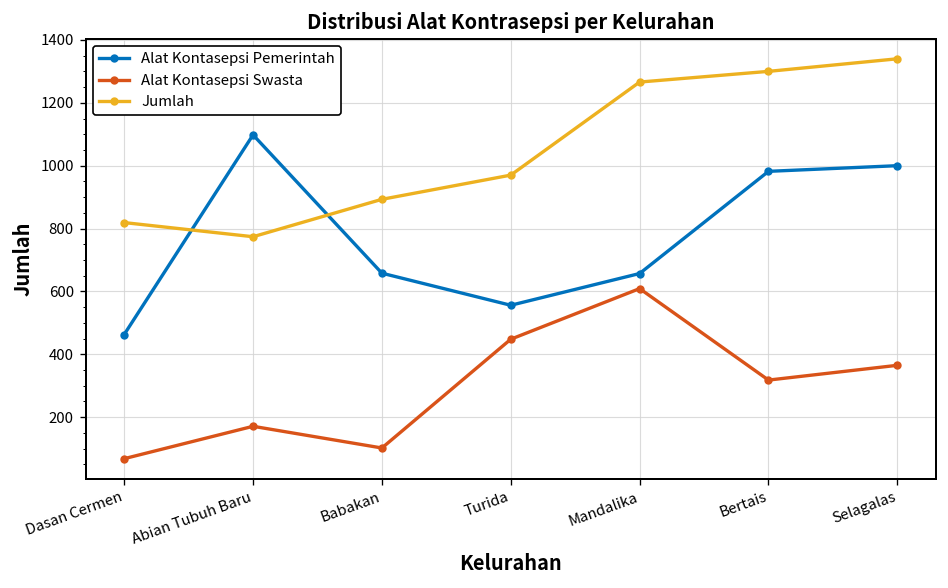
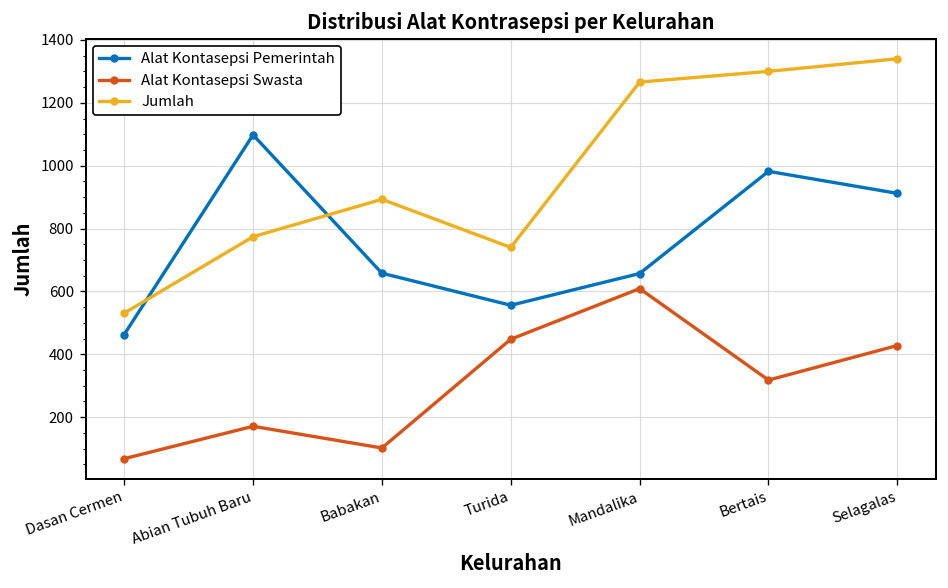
Jumlah, Dasan Cermen: 820 -> 530
Jumlah, Turida: 970 -> 740
Alat Kontasepsi Pemerintah, Selagalas: 1000 -> 910
Alat Kontasepsi Swasta, Selagalas: 370 -> 430
